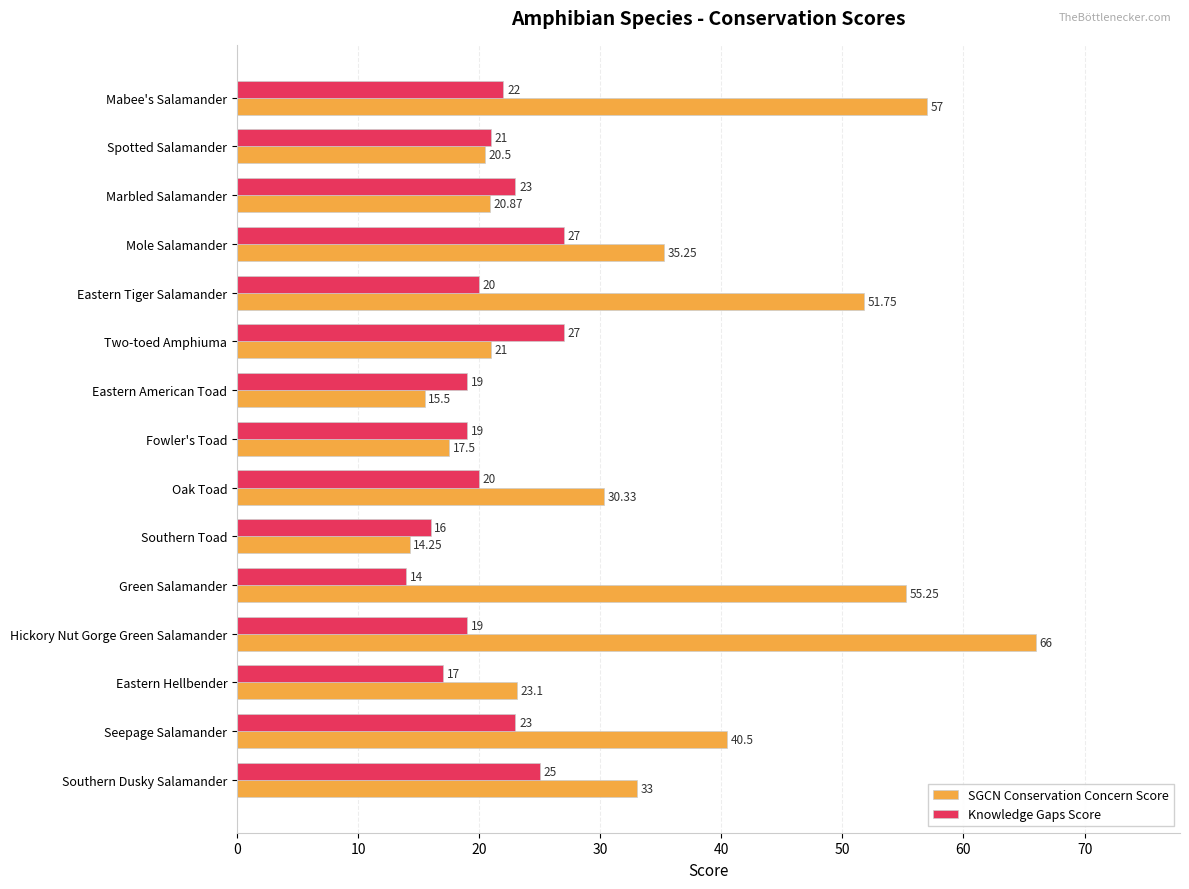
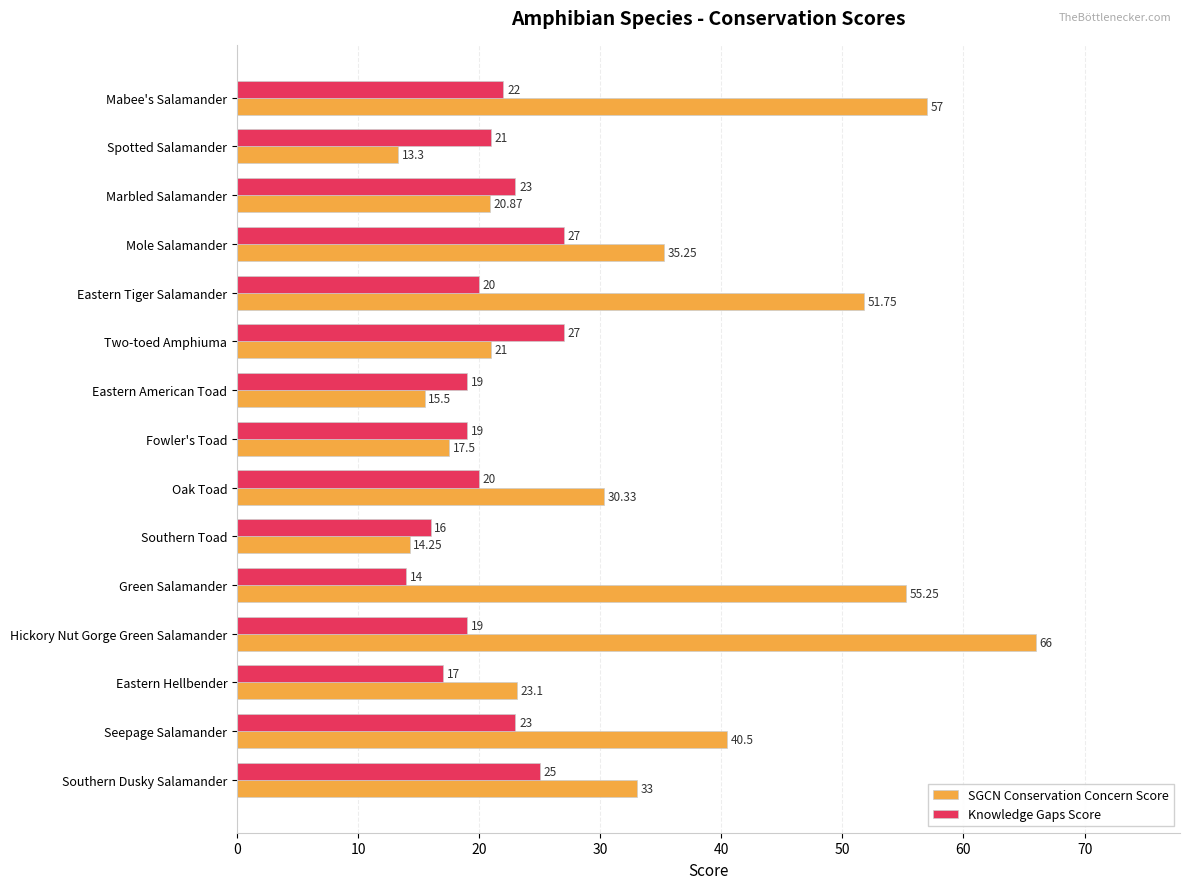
SGCN Conservation Concern Score, Spotted Salamander: 20.5 -> 13.3
